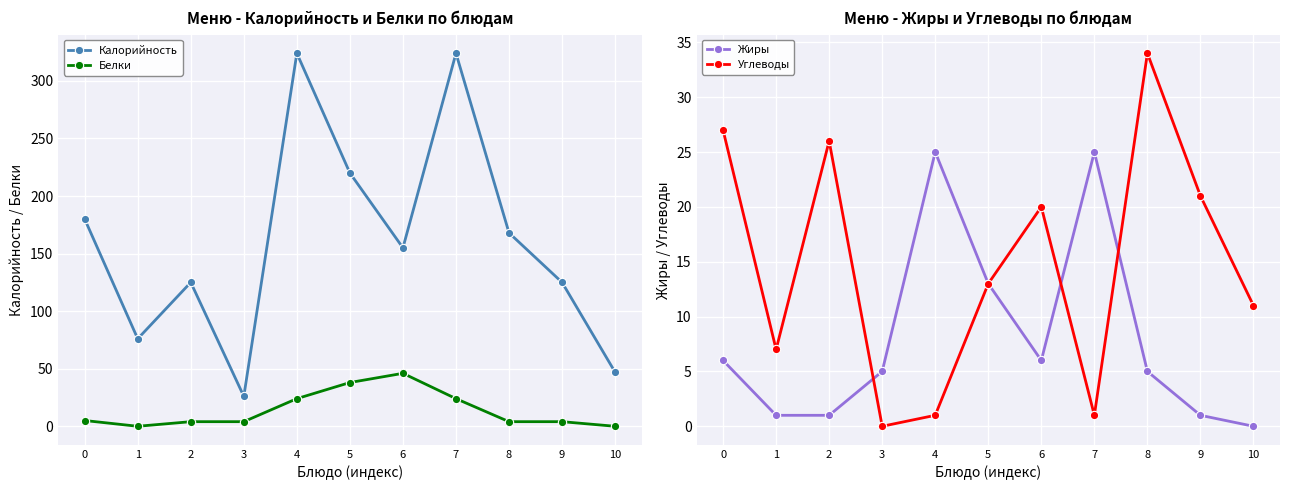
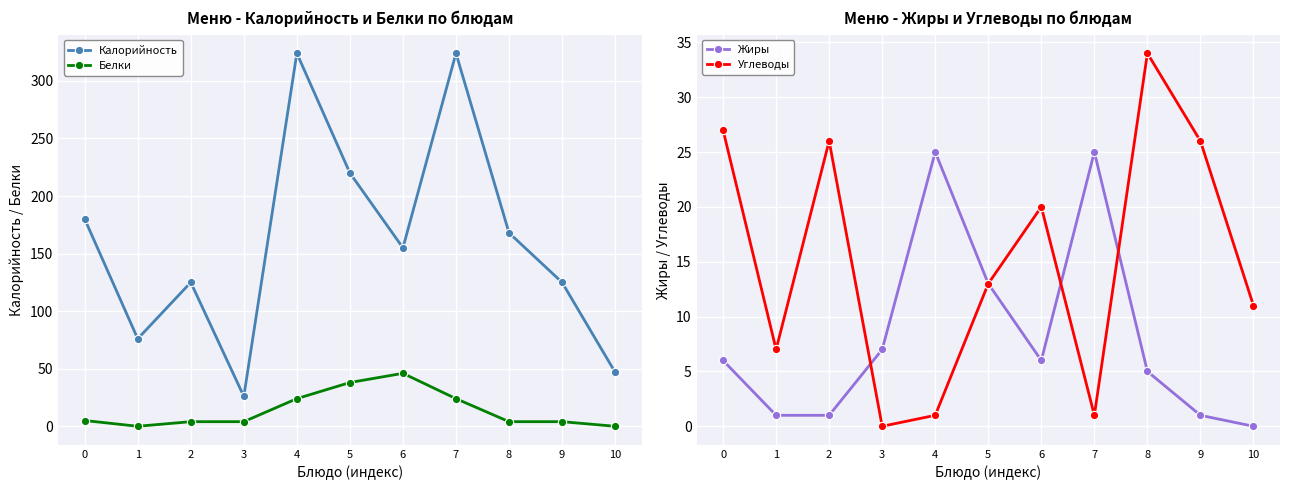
Меню - Жиры и Углеводы по блюдам, Жиры, 3: 5 -> 7
Меню - Жиры и Углеводы по блюдам, Углеводы, 9: 21 -> 26
